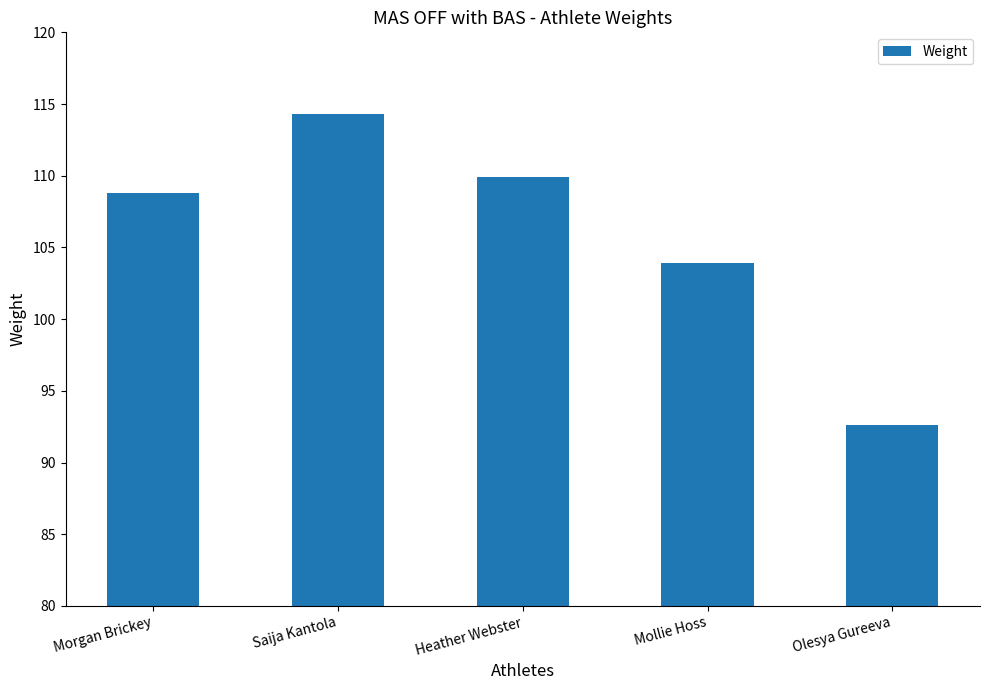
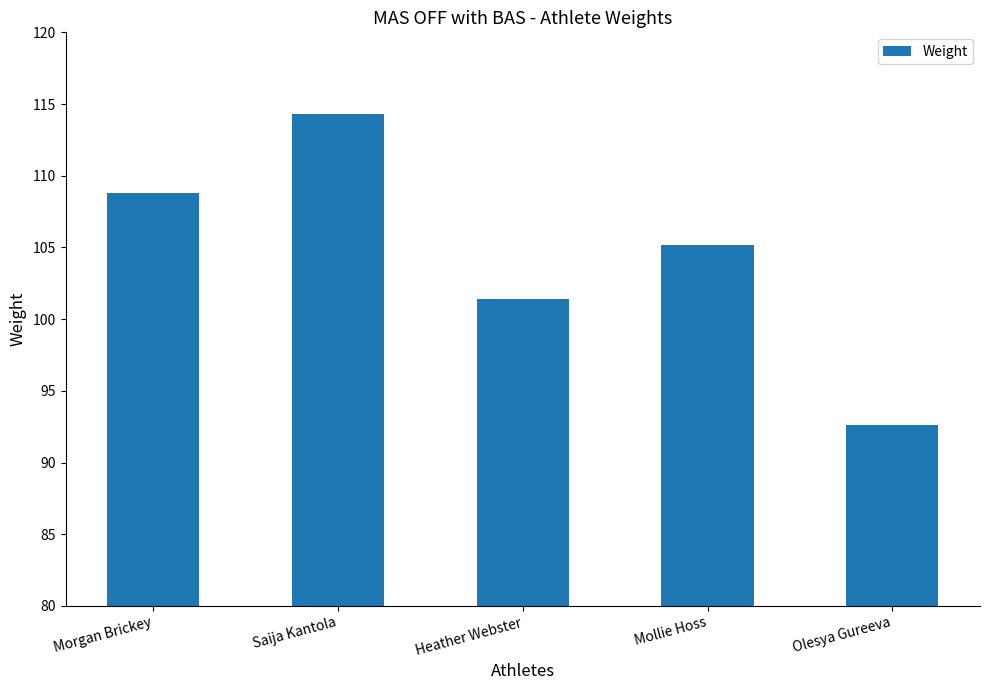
Heather Webster: 109.9 -> 101.4
Mollie Hoss: 103.9 -> 105.2
